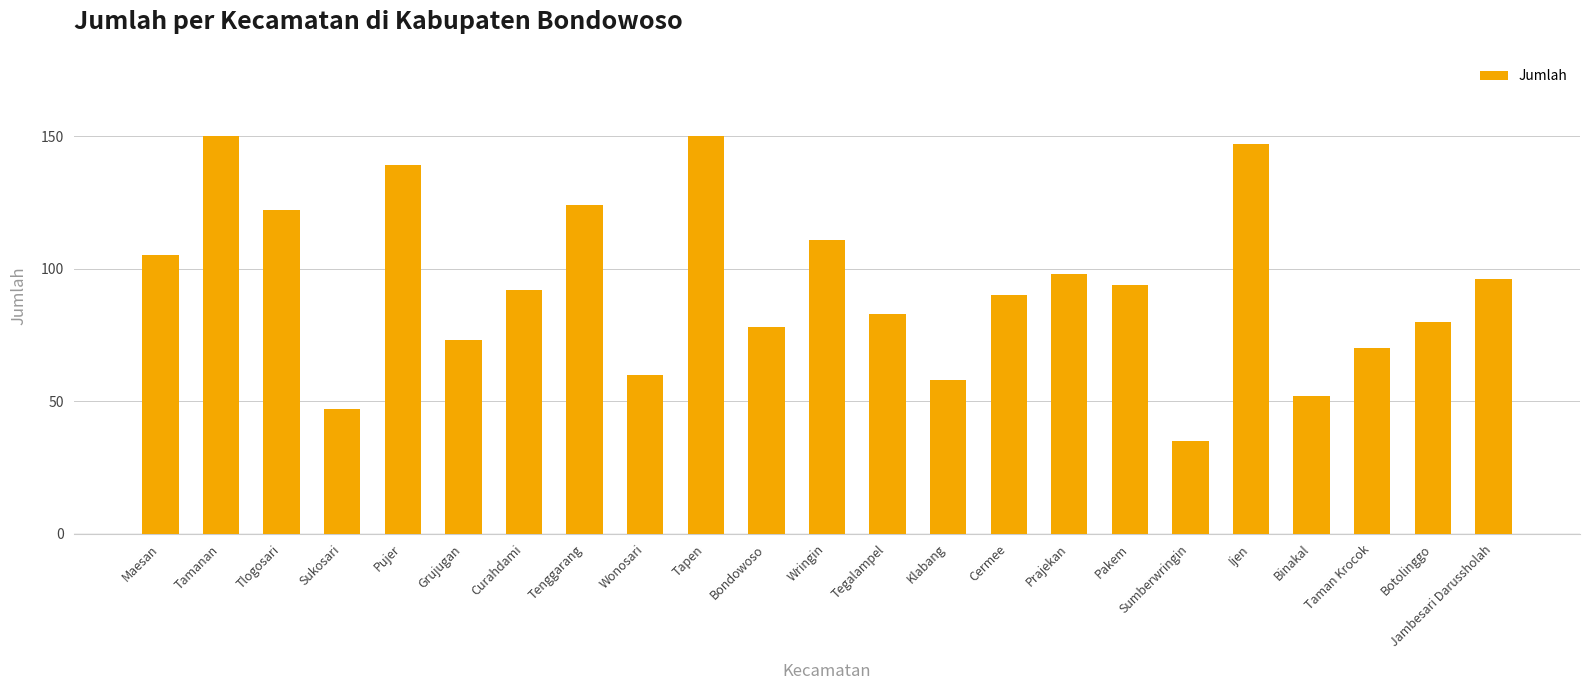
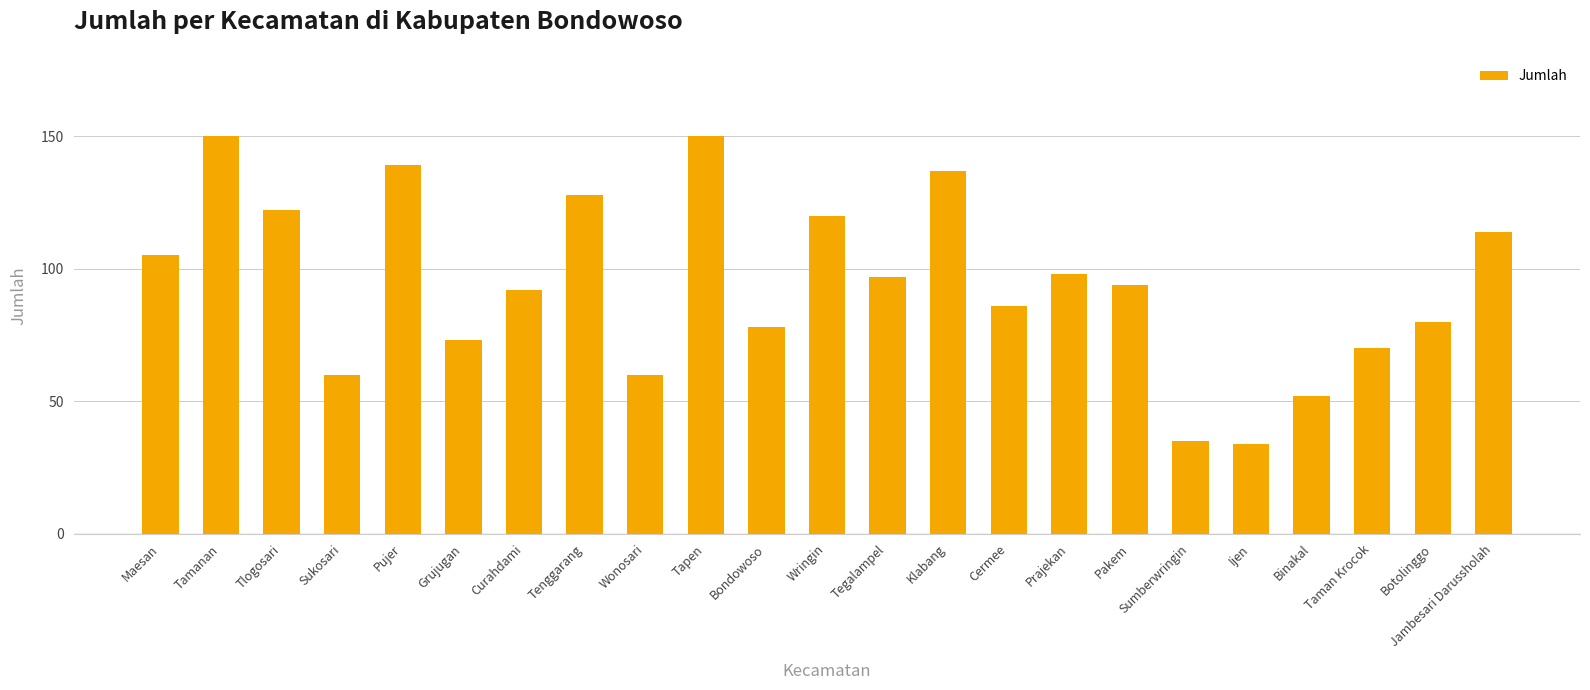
Sukosari: 47 -> 60
Tenggarang: 124 -> 128
Wringin: 111 -> 120
Tegalampel: 83 -> 97
Klabang: 58 -> 137
Cermee: 90 -> 86
Ijen: 147 -> 34
Jambesari Darussholah: 96 -> 114
